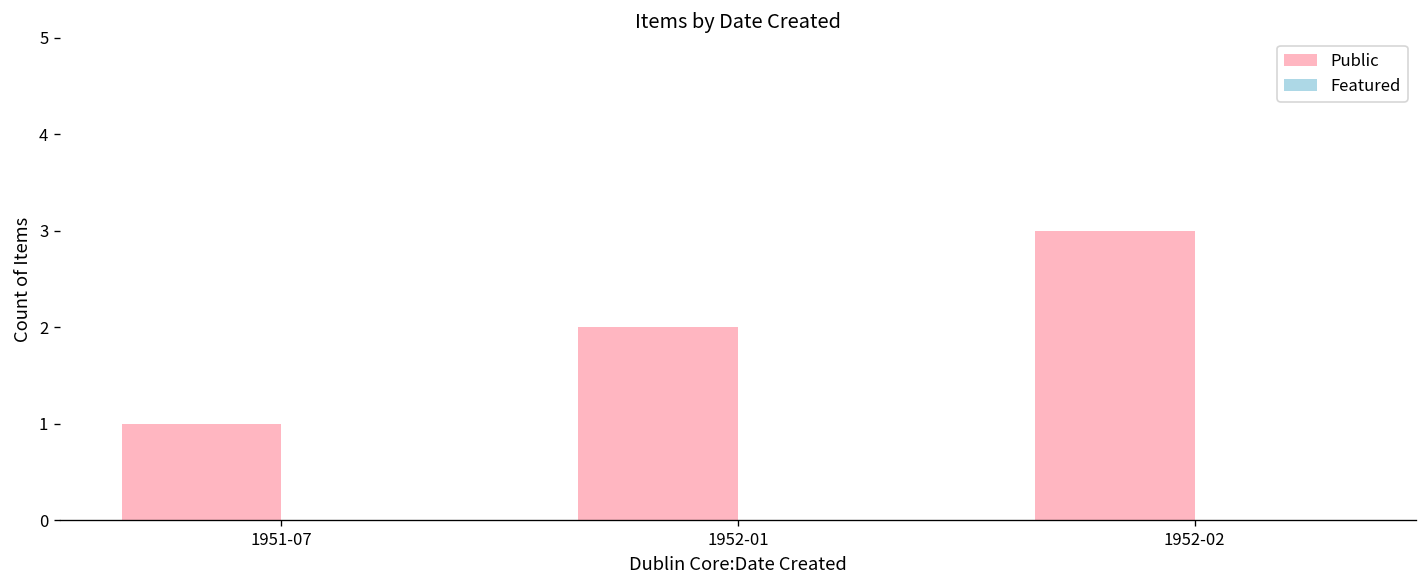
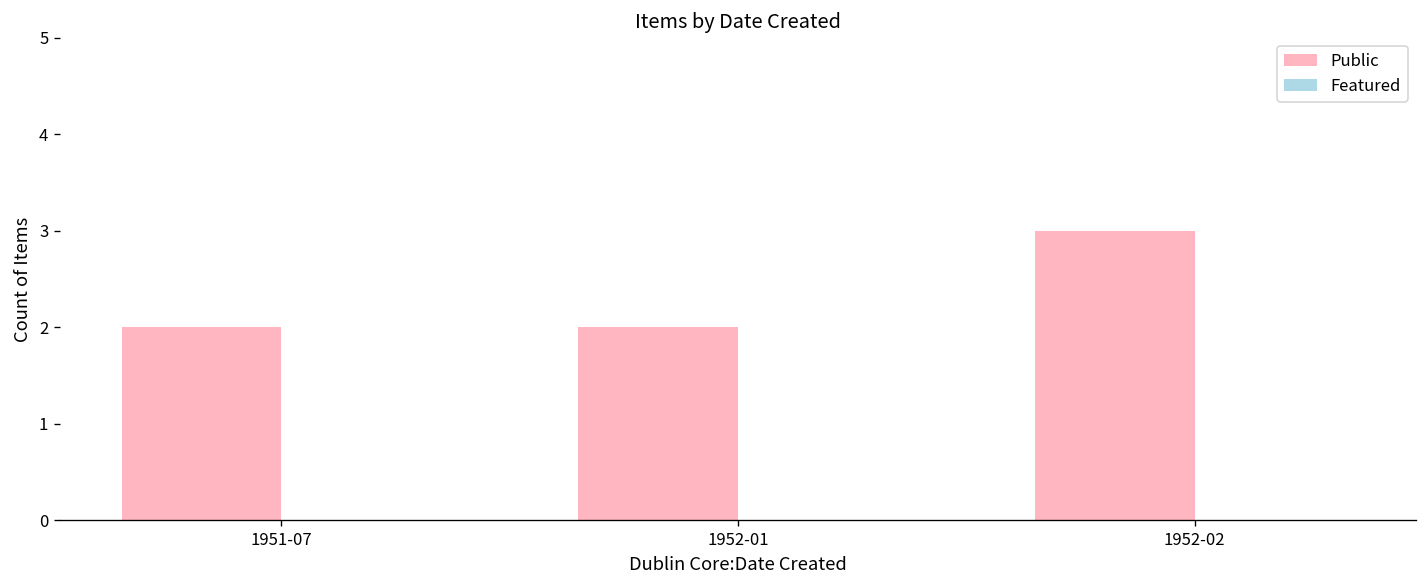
Public, 1951-07: 1 -> 2
